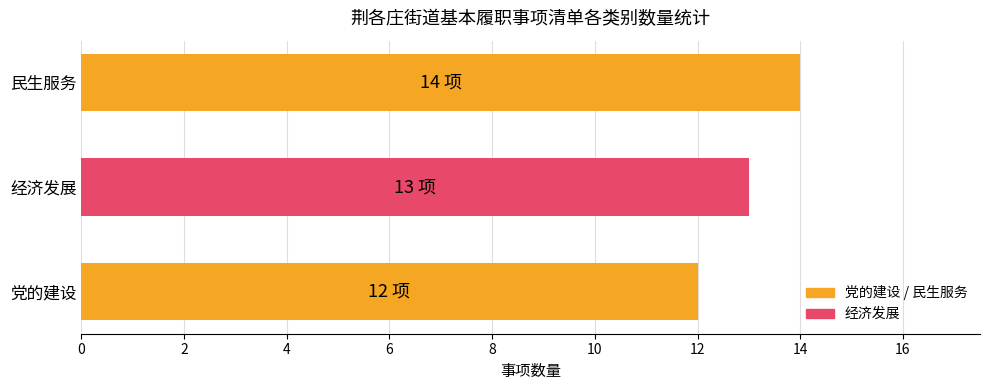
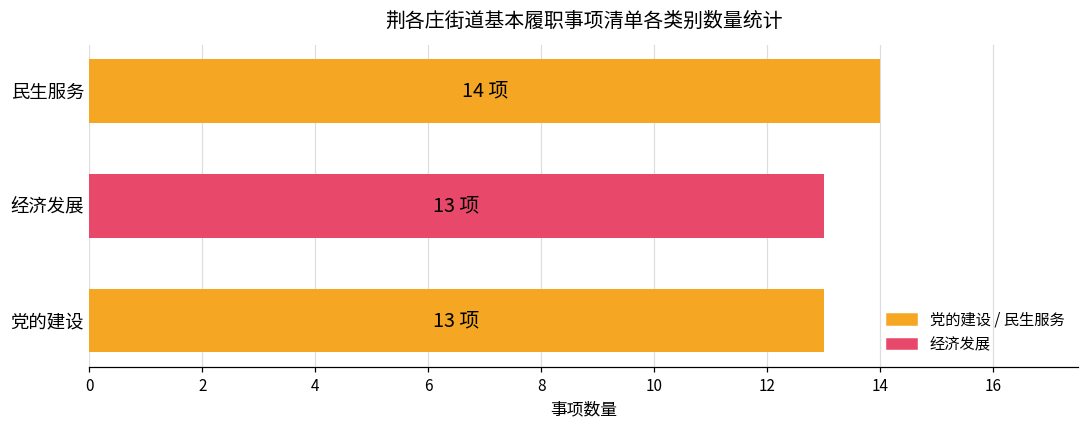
党的建设: 12 -> 13
